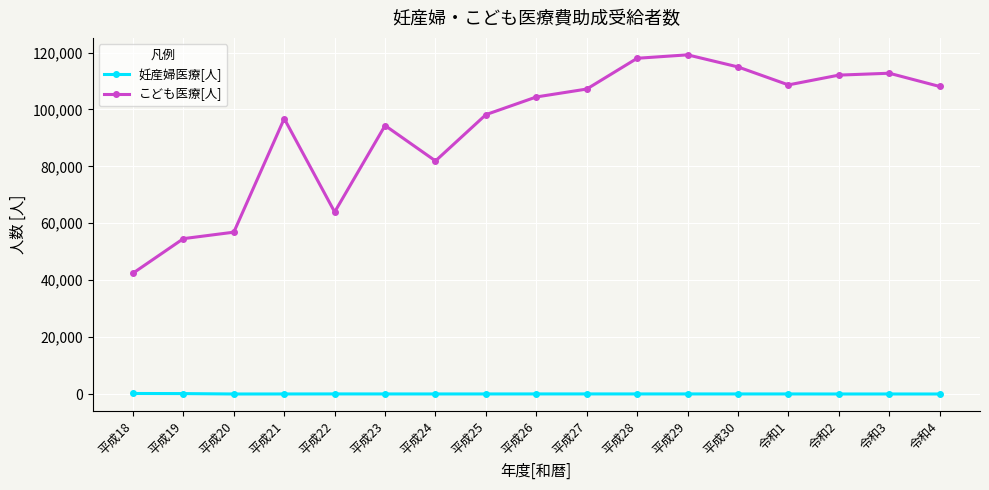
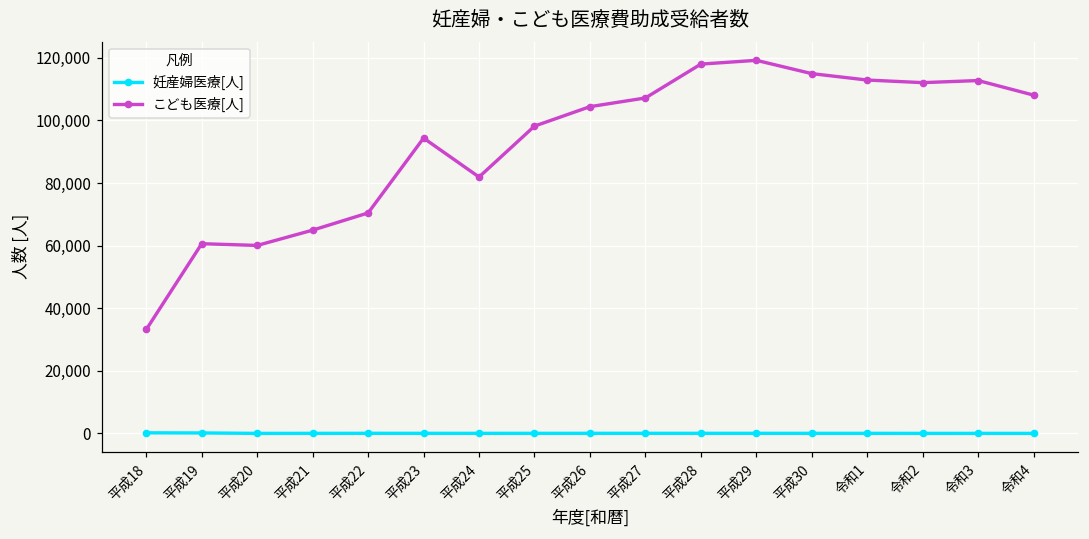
こども医療[人], 平成18: 42,000 -> 33,000
こども医療[人], 平成19: 55,000 -> 61,000
こども医療[人], 平成20: 57,000 -> 60,000
こども医療[人], 平成21: 97,000 -> 65,000
こども医療[人], 平成22: 64,000 -> 70,000
こども医療[人], 令和1: 109,000 -> 113,000
